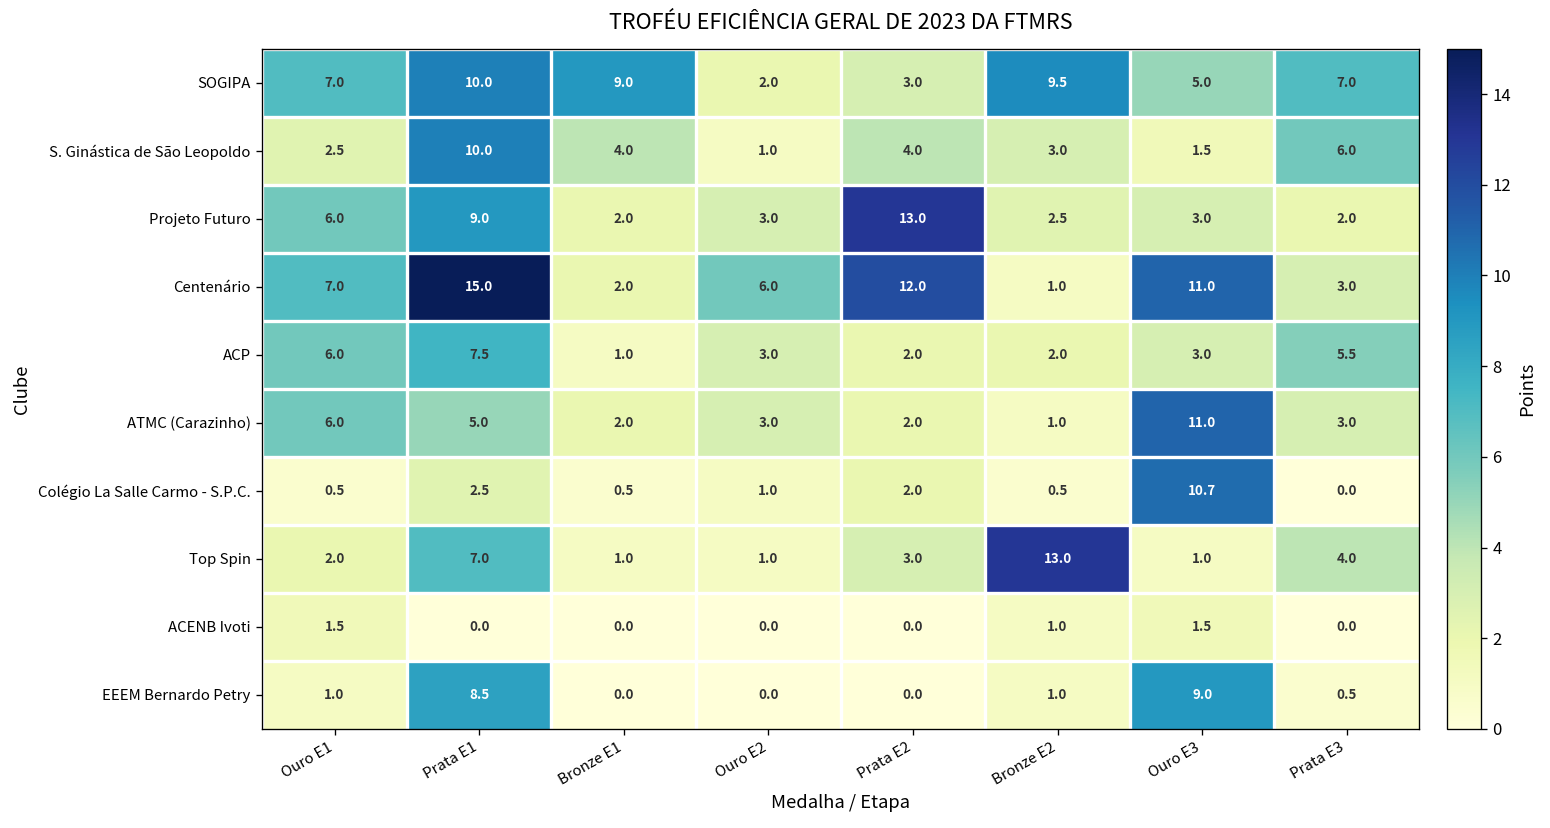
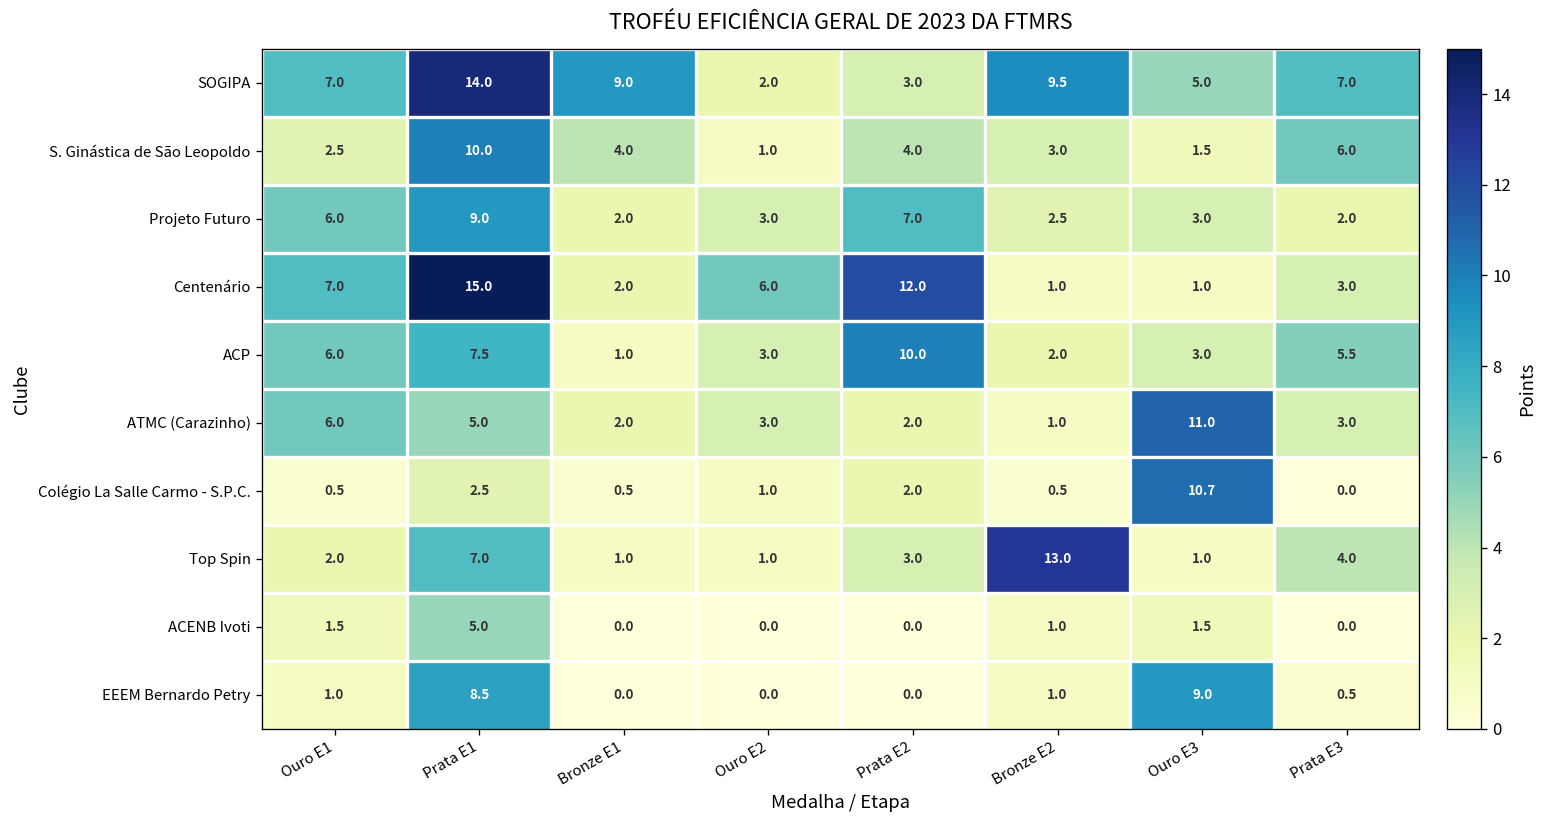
SOGIPA, Prata E1: 10.0 -> 14.0
Projeto Futuro, Prata E2: 13.0 -> 7.0
Centenário, Ouro E3: 11.0 -> 1.0
ACP, Prata E2: 2.0 -> 10.0
ACENB Ivoti, Prata E1: 0.0 -> 5.0
